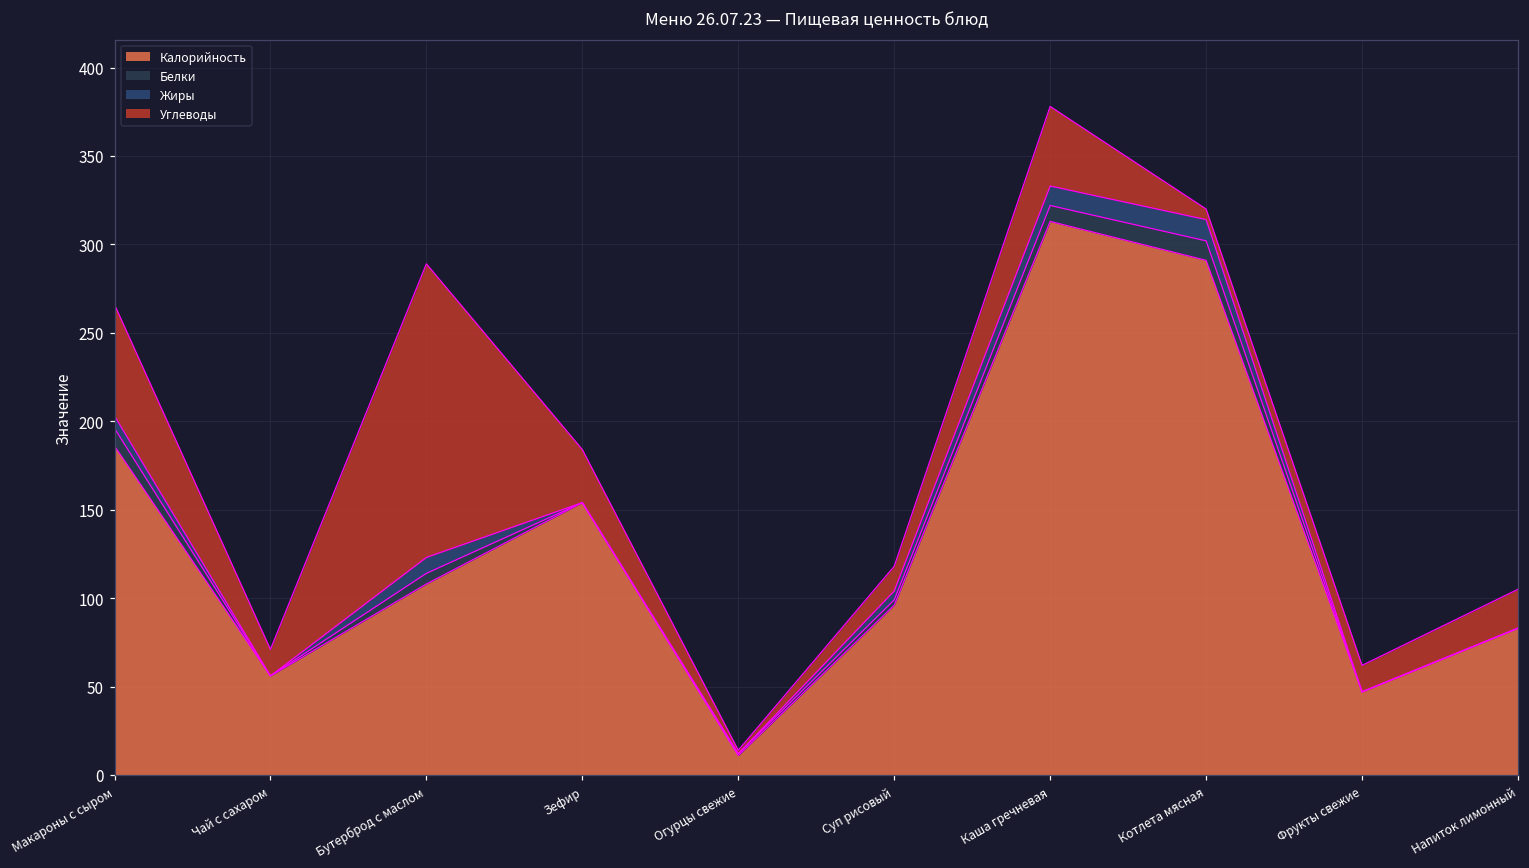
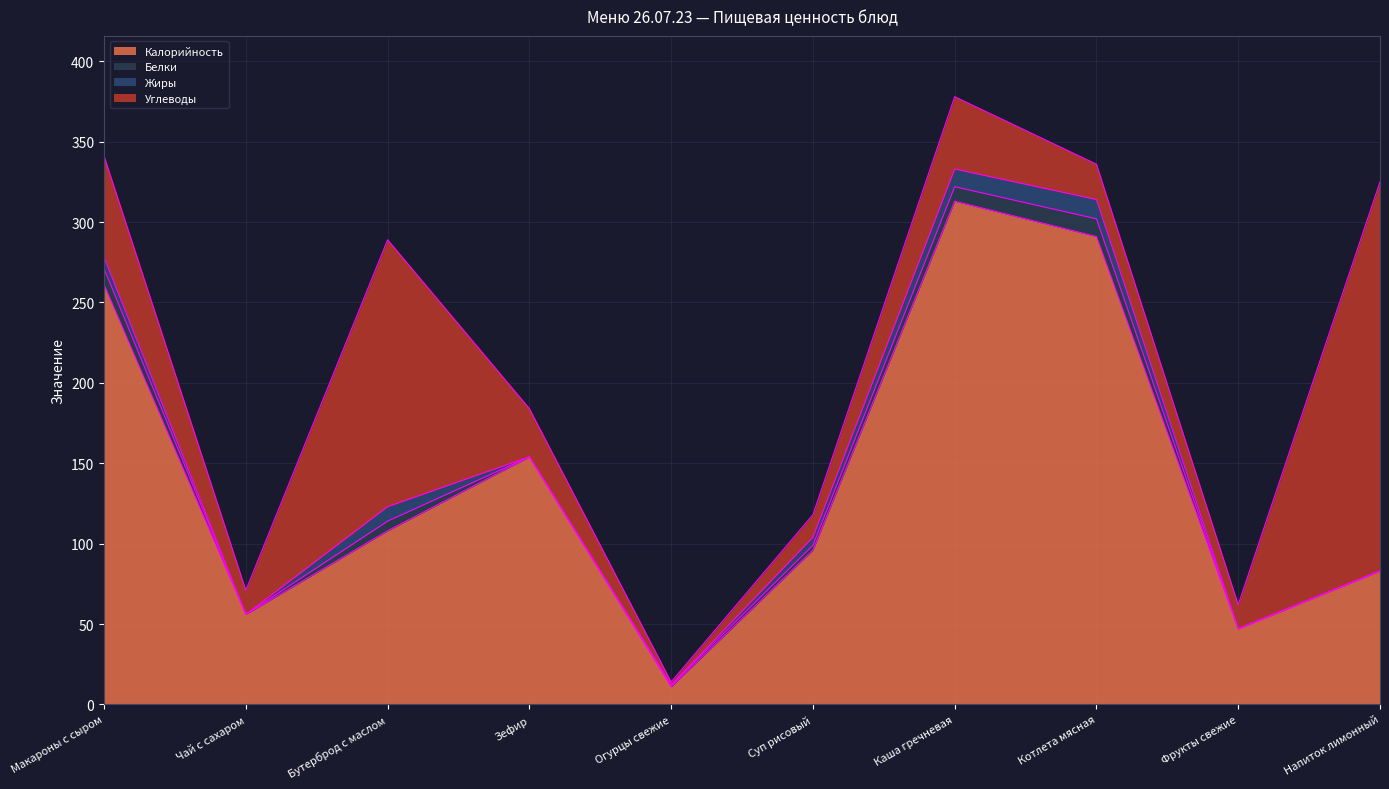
Калорийность, Макароны с сыром: 186 -> 261
Углеводы, Котлета мясная: 6 -> 22
Углеводы, Напиток лимонный: 22 -> 242
